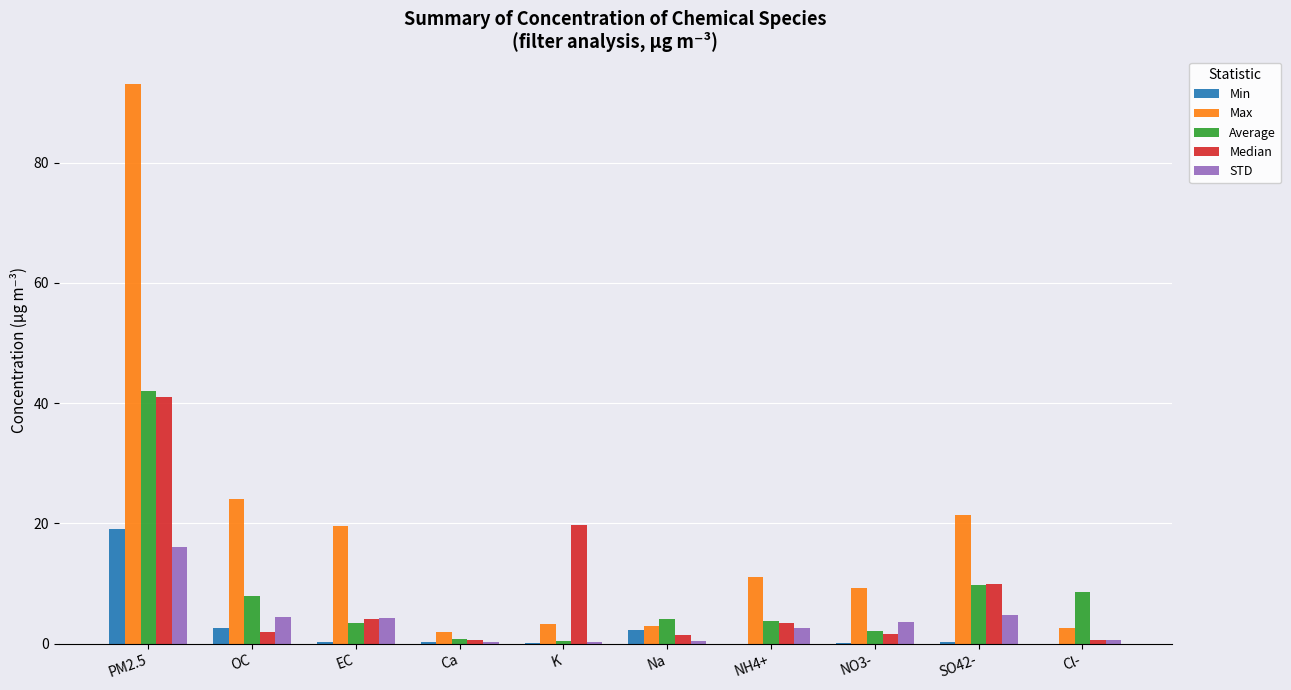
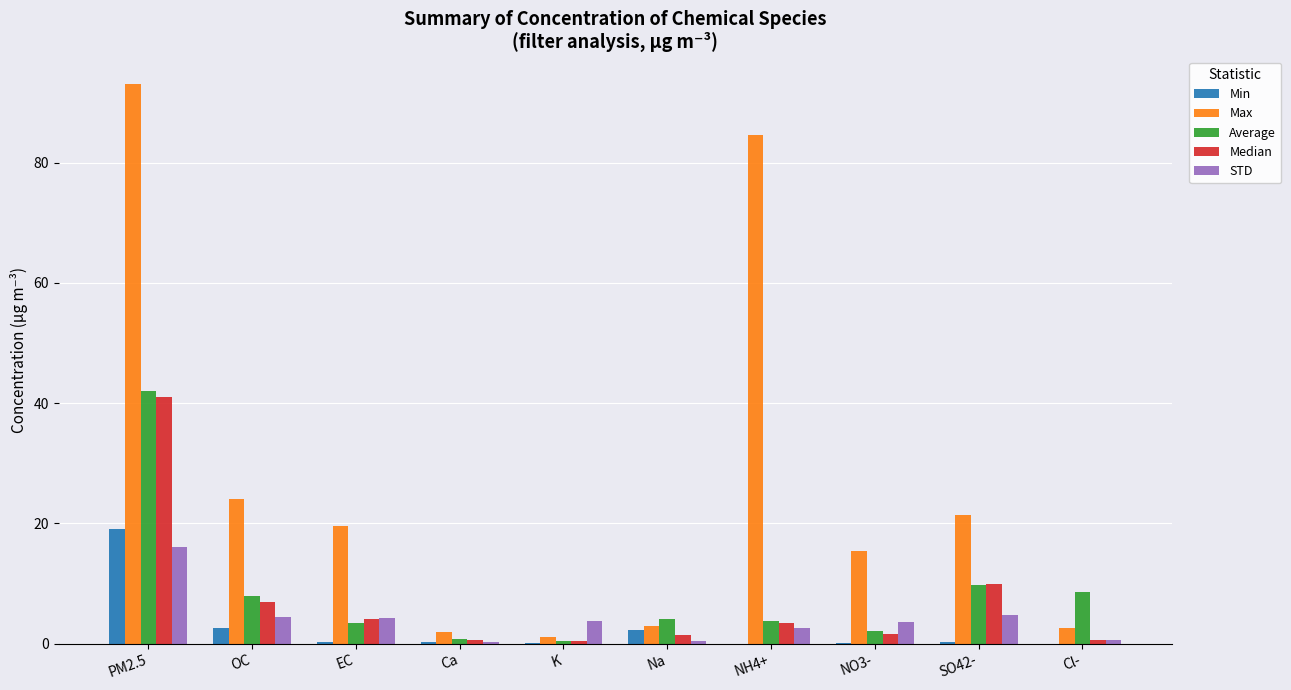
Median, OC: 2 -> 7
Max, K: 3 -> 1
Median, K: 20 -> 0
STD, K: 0 -> 4
Max, NH4+: 11 -> 85
Max, NO3-: 9 -> 15
